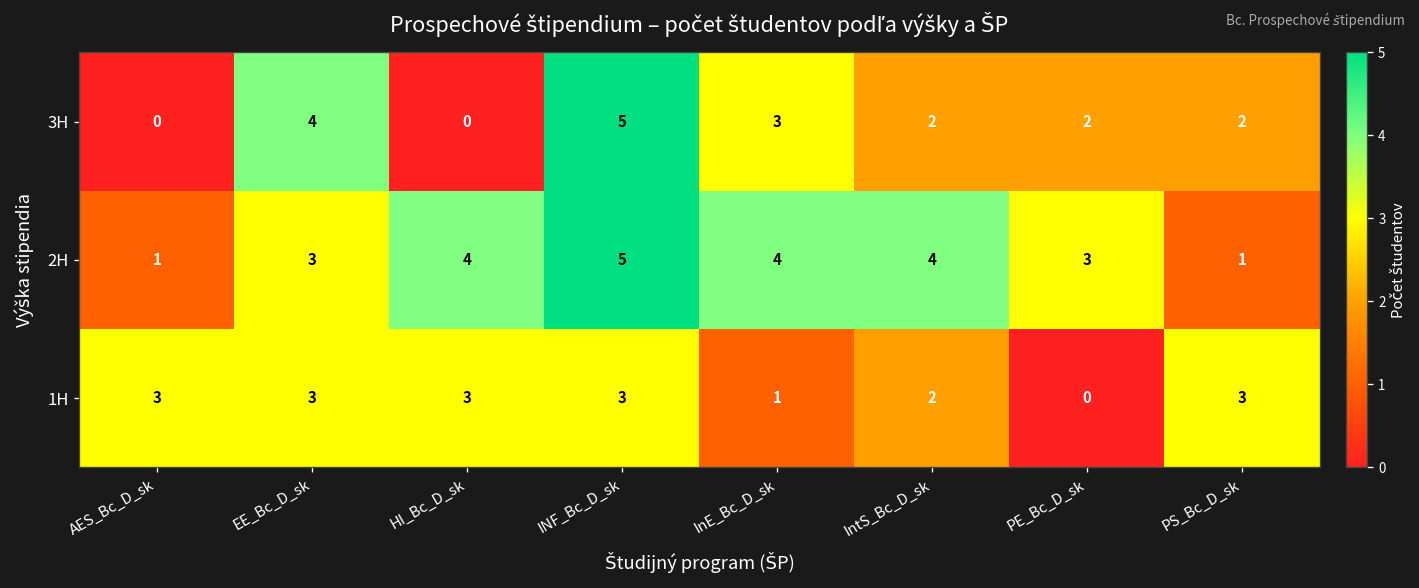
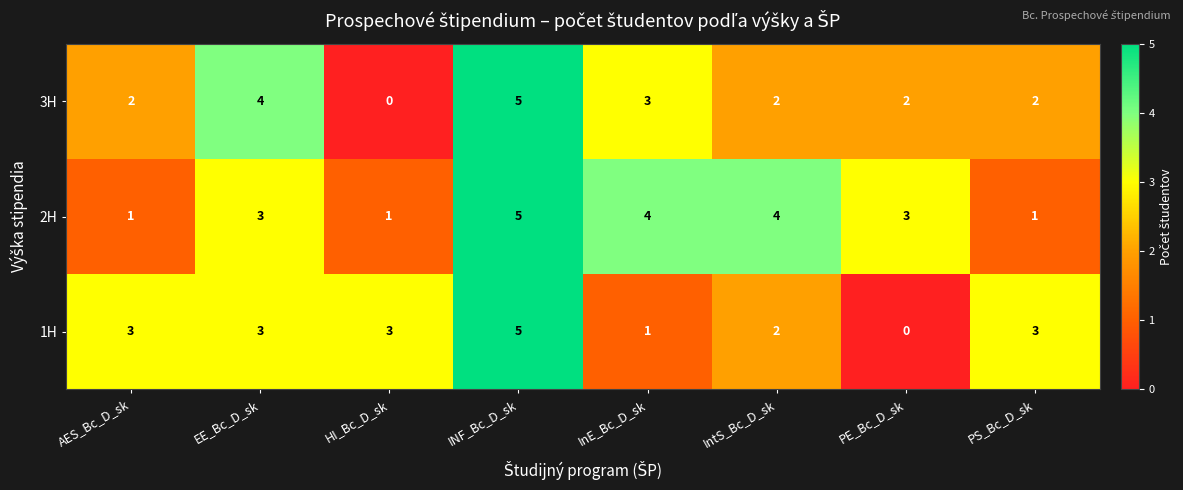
3H, AES_Bc_D_sk: 0 -> 2
2H, HI_Bc_D_sk: 4 -> 1
1H, INF_Bc_D_sk: 3 -> 5
